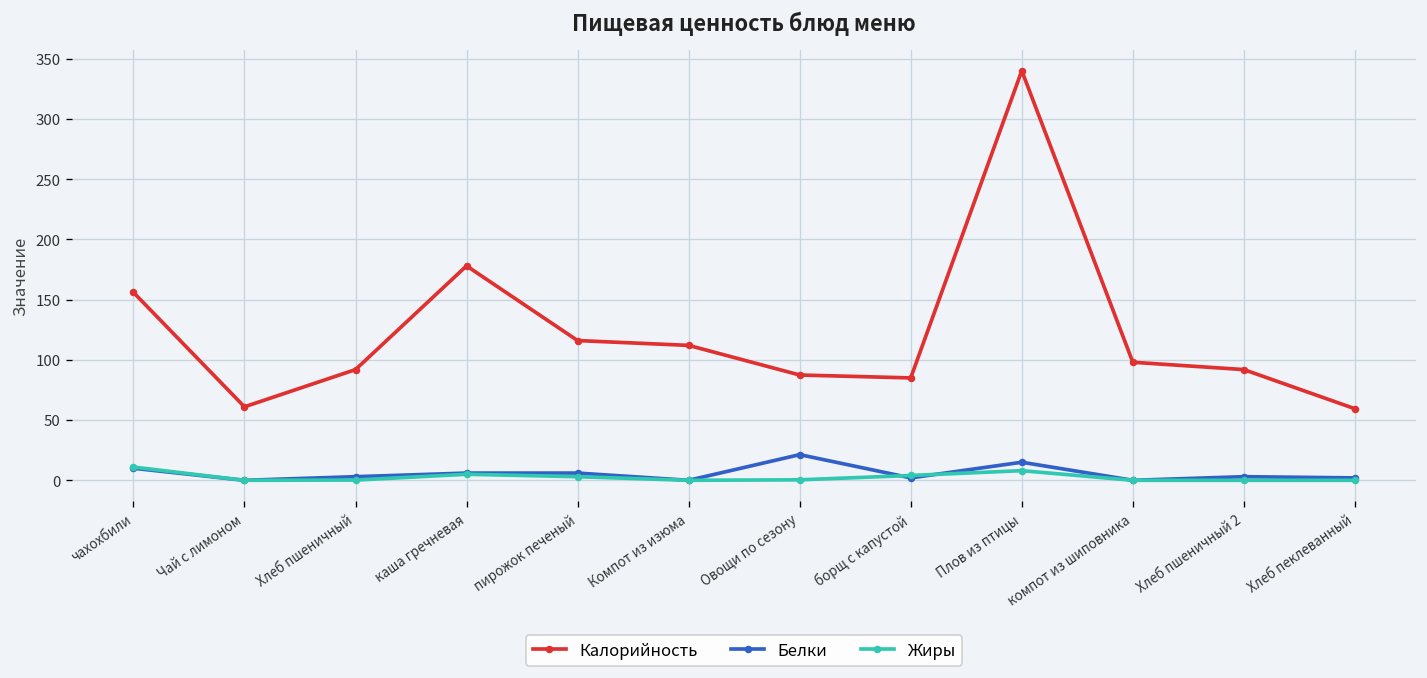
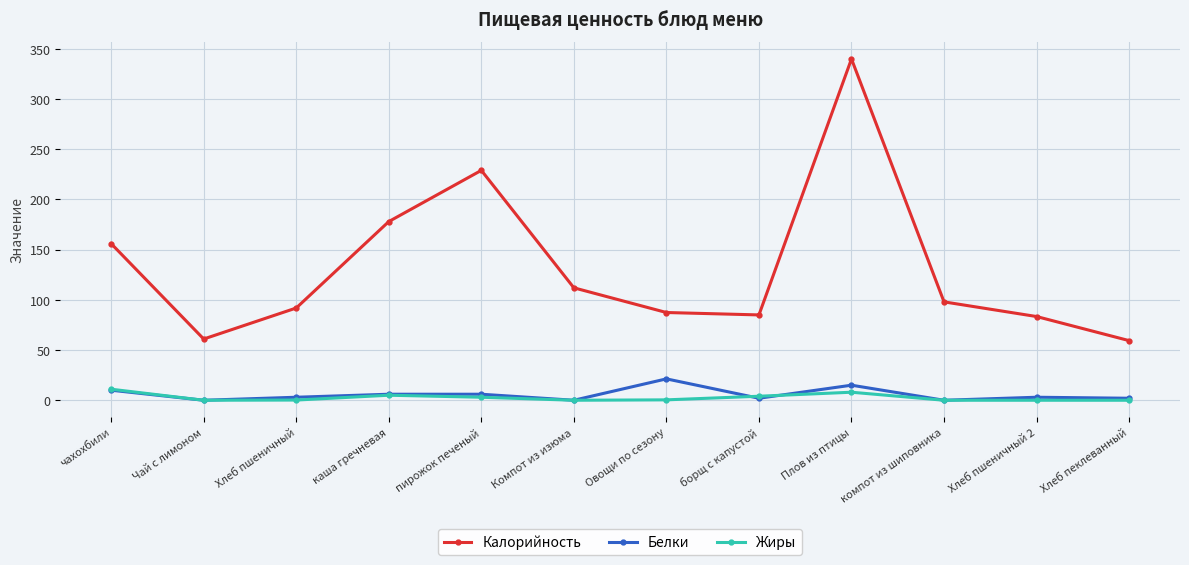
Калорийность, пирожок печеный: 116 -> 229
Калорийность, Хлеб пшеничный 2: 92 -> 83
